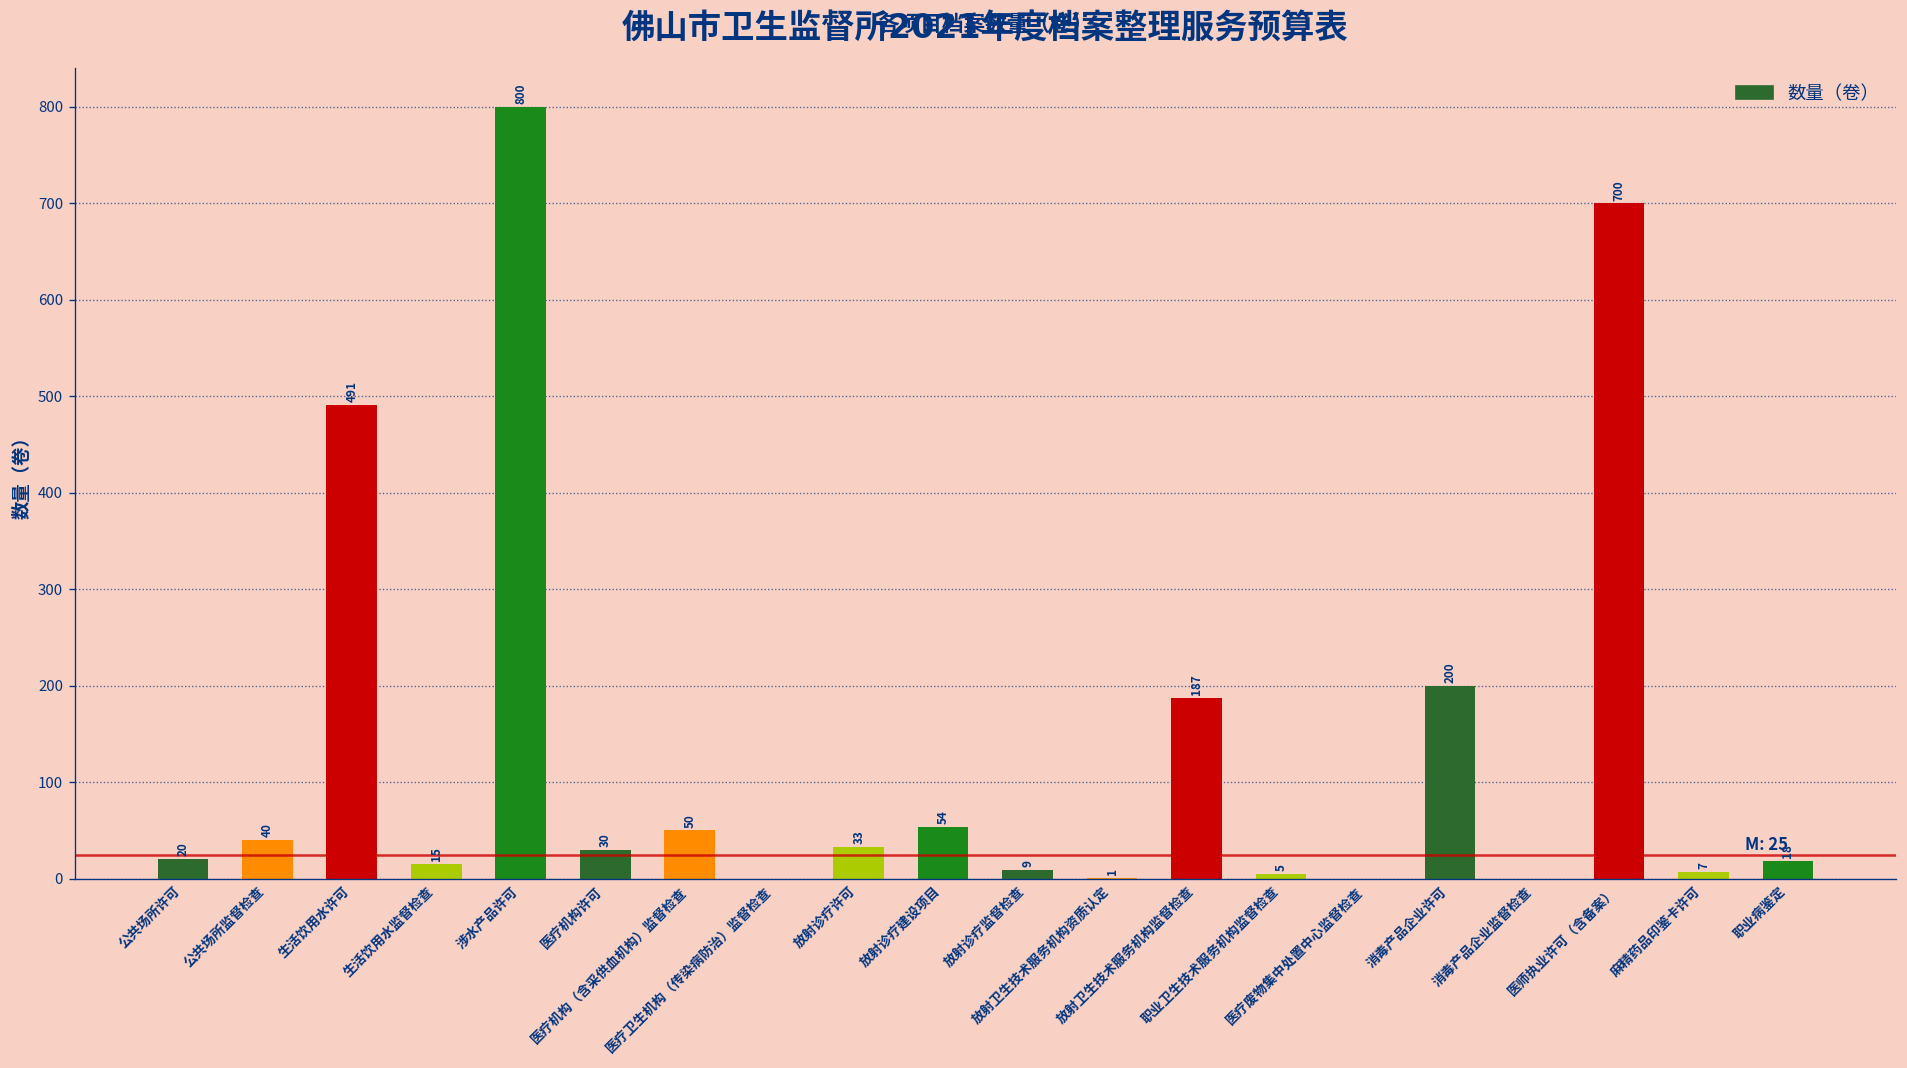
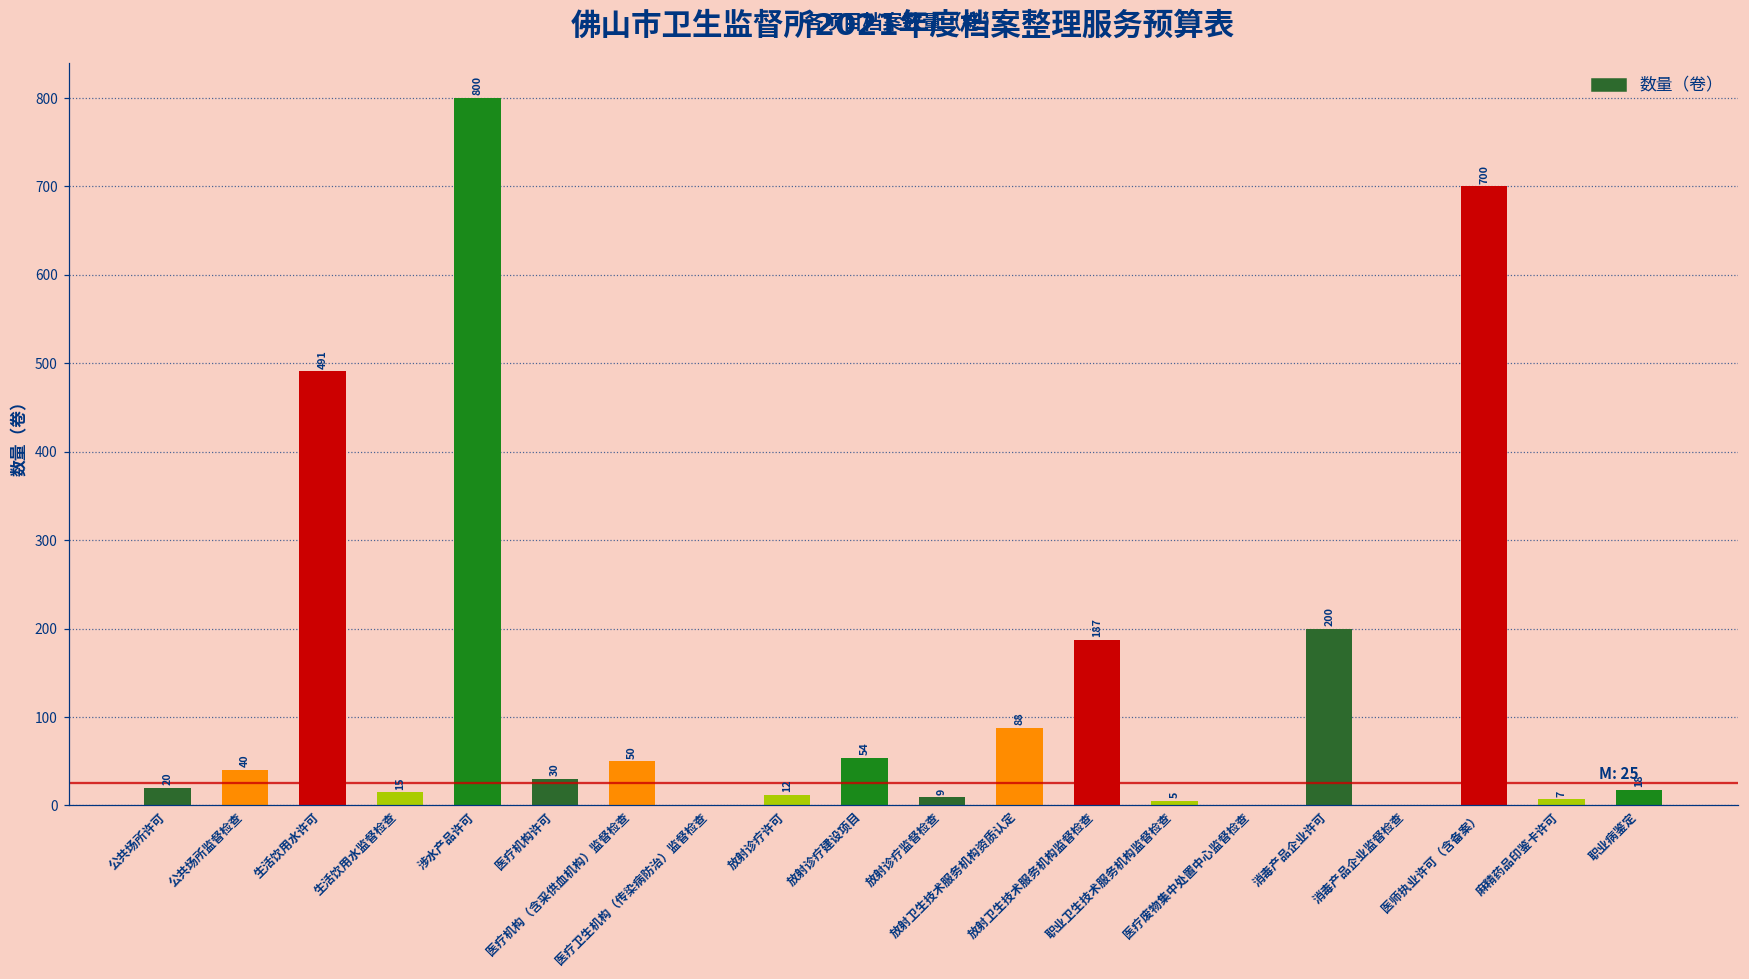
放射诊疗许可: 33 -> 12
放射卫生技术服务机构资质认定: 1 -> 88
